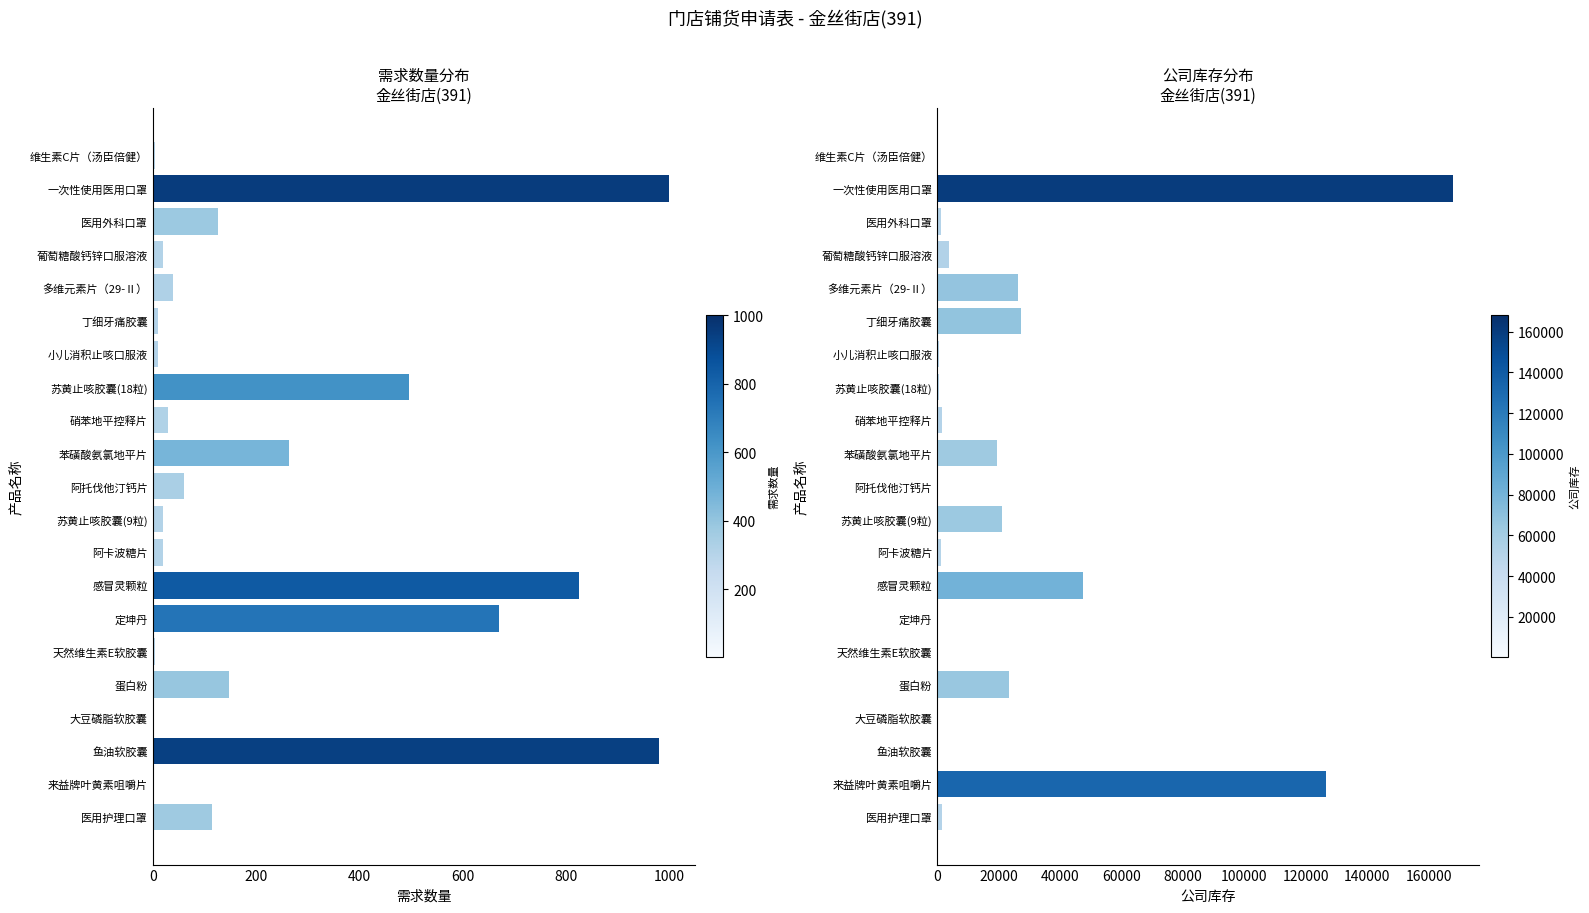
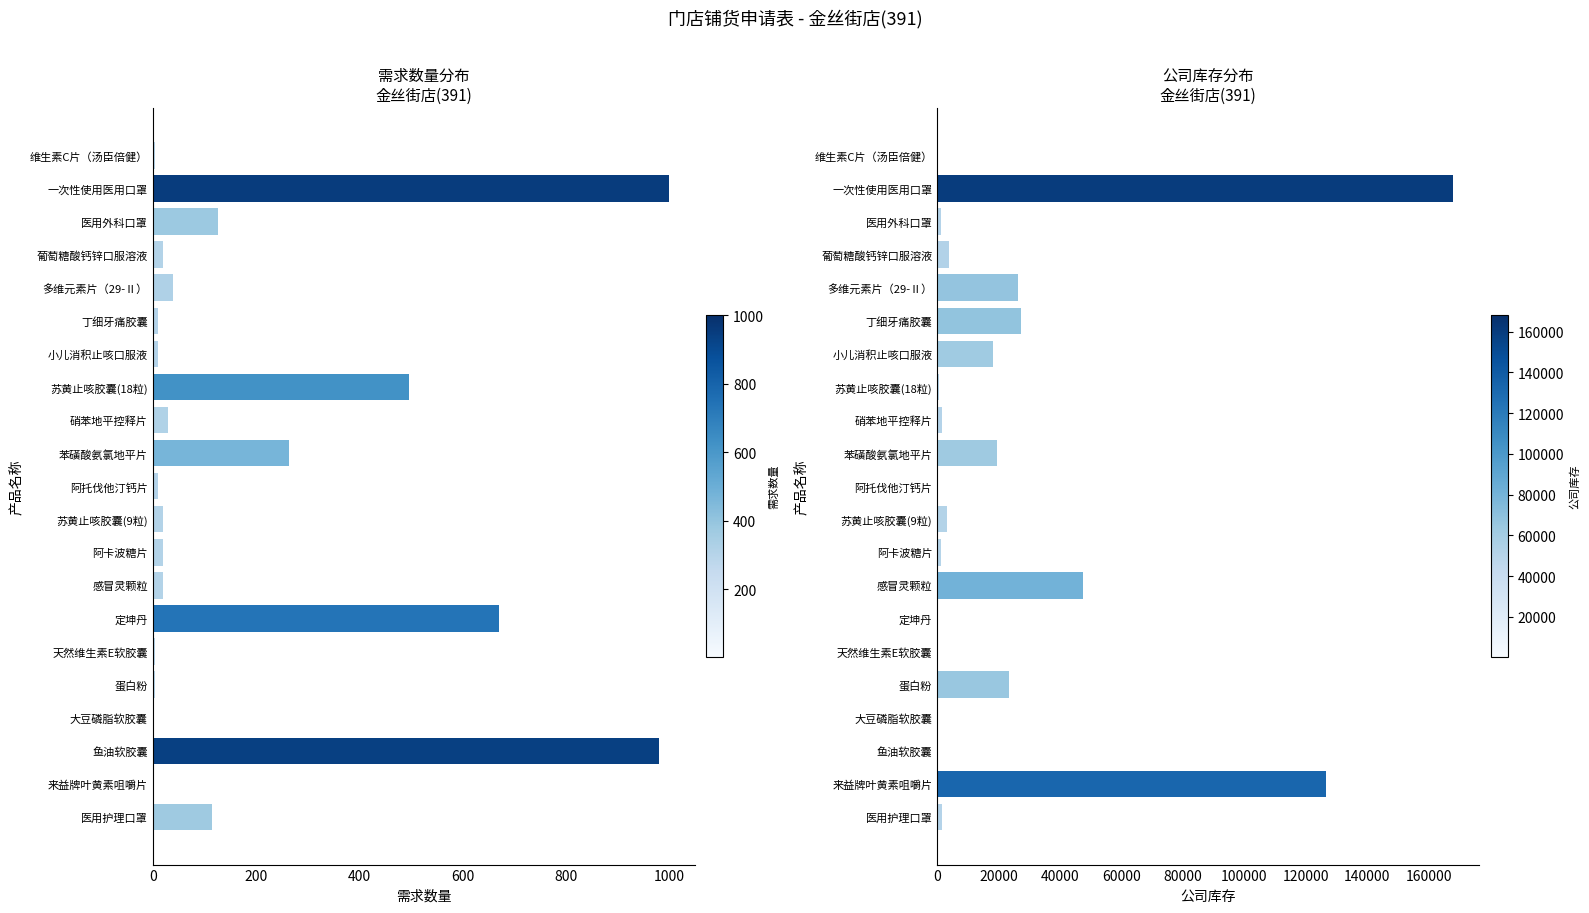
需求数量分布 金丝街店(391), 阿托伐他汀钙片: 60 -> 10
需求数量分布 金丝街店(391), 感冒灵颗粒: 830 -> 20
需求数量分布 金丝街店(391), 蛋白粉: 150 -> 0
公司库存分布 金丝街店(391), 小儿消积止咳口服液: 1000 -> 18000
公司库存分布 金丝街店(391), 苏黄止咳胶囊(9粒): 21000 -> 3000
